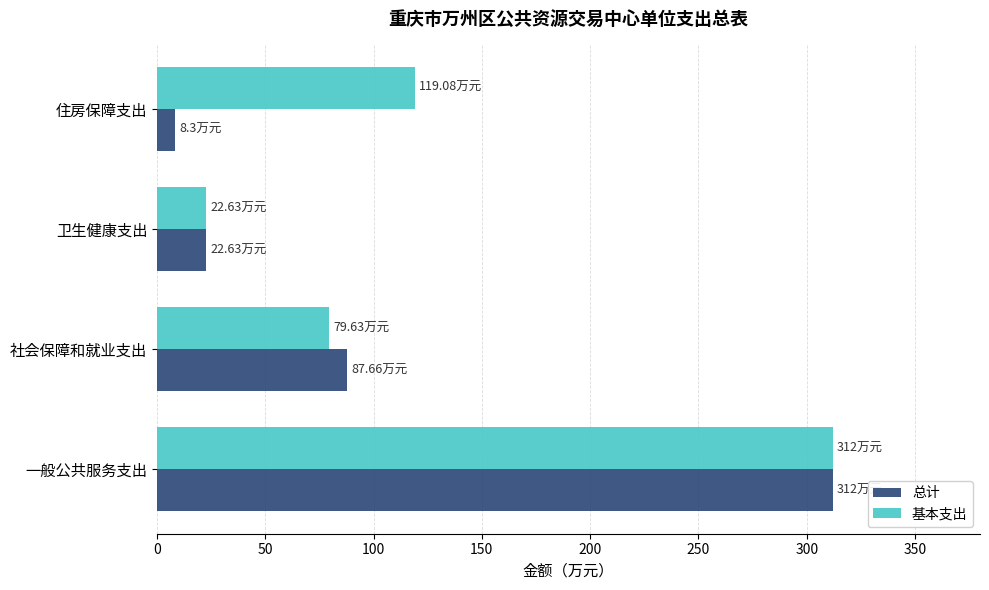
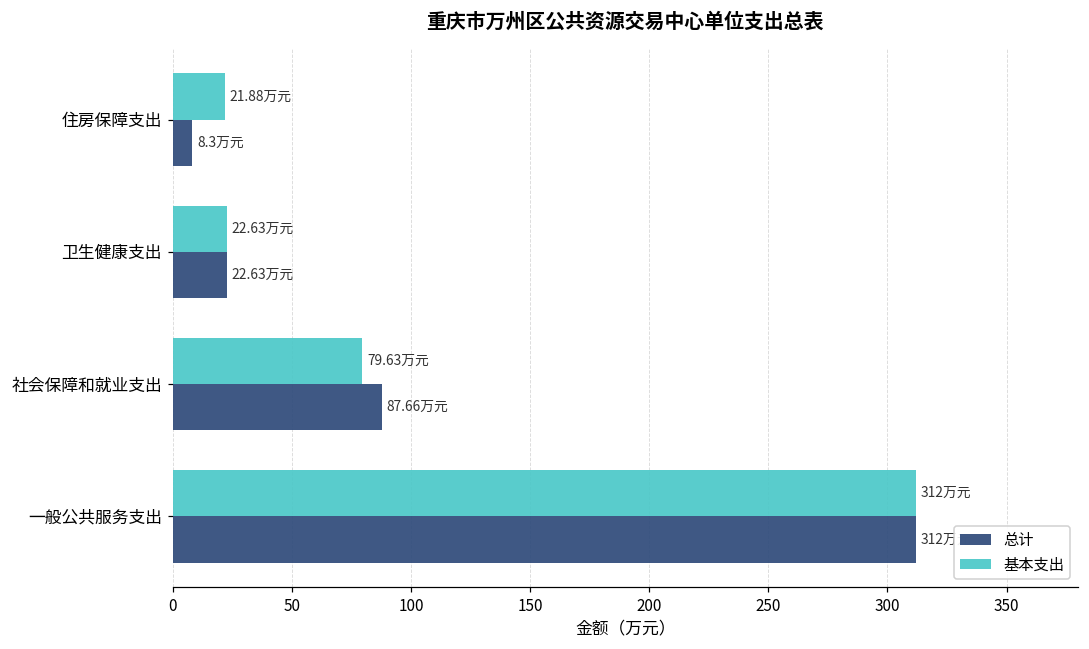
基本支出, 住房保障支出: 119.08 -> 21.88
